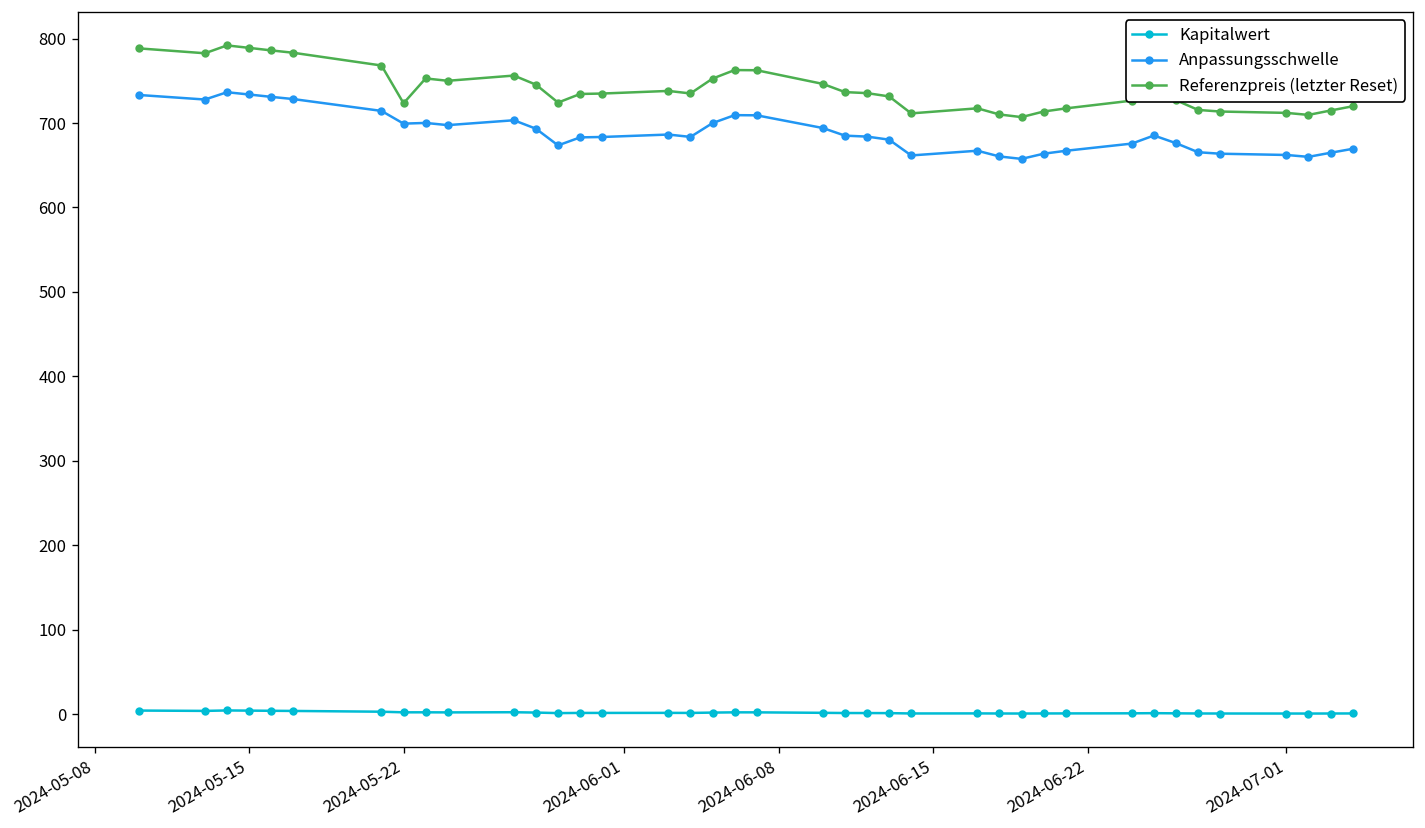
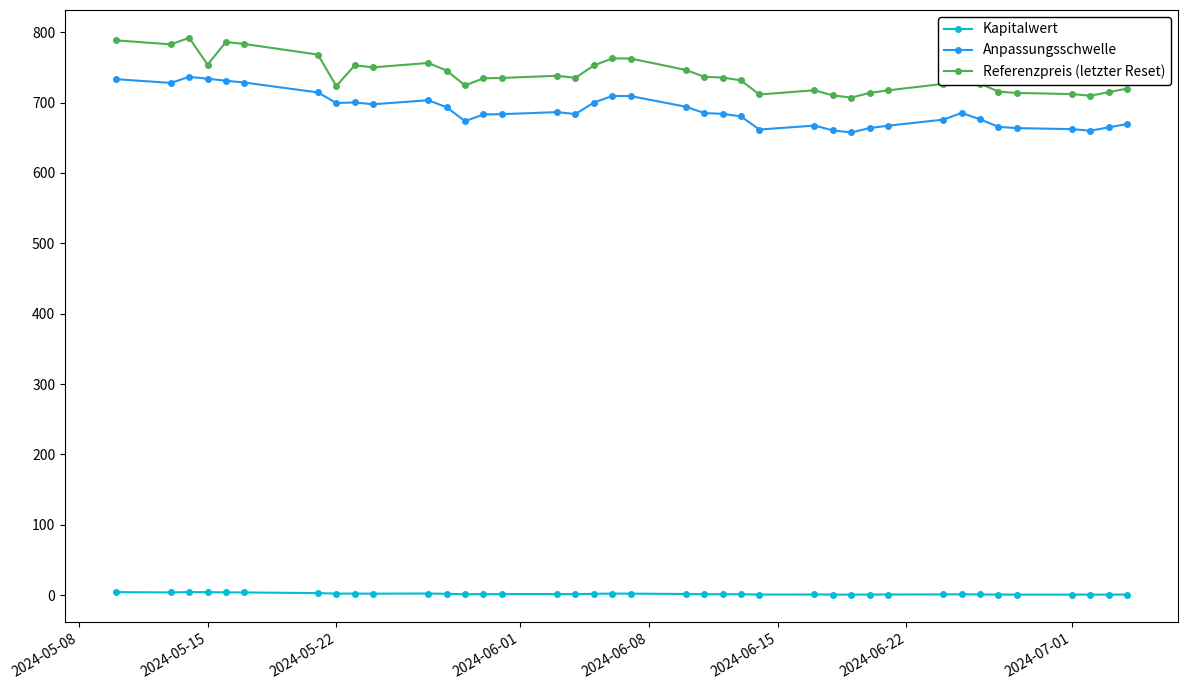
Referenzpreis (letzter Reset), 2024-05-15: 790 -> 750
